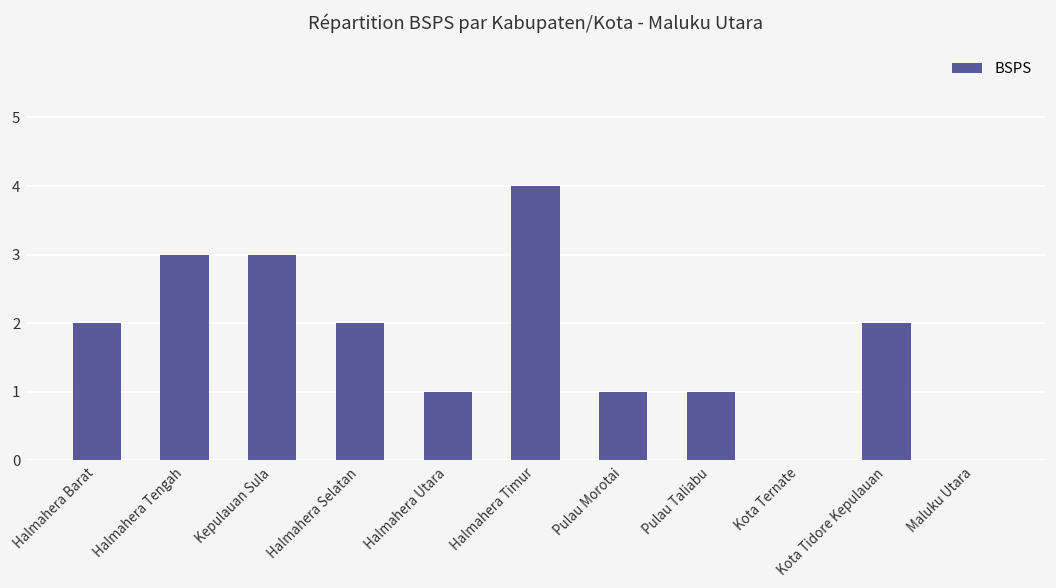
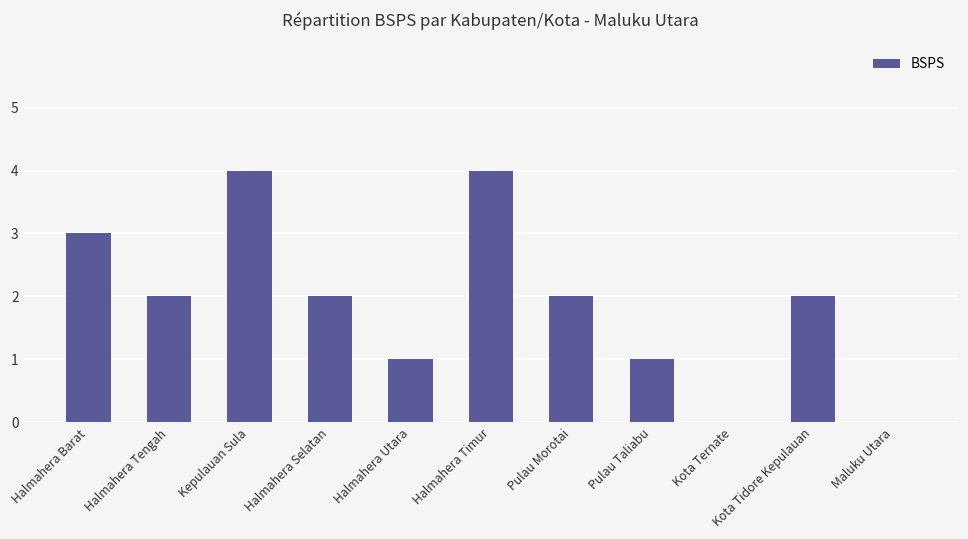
Halmahera Barat: 2 -> 3
Halmahera Tengah: 3 -> 2
Kepulauan Sula: 3 -> 4
Pulau Morotai: 1 -> 2
